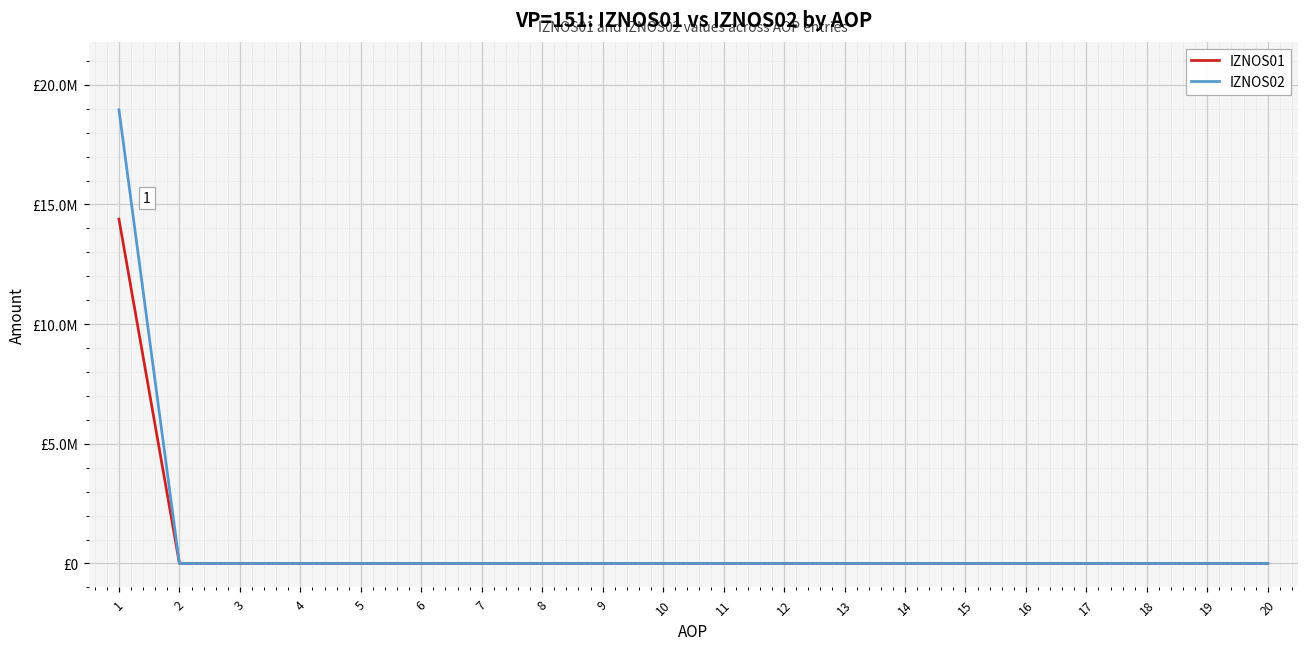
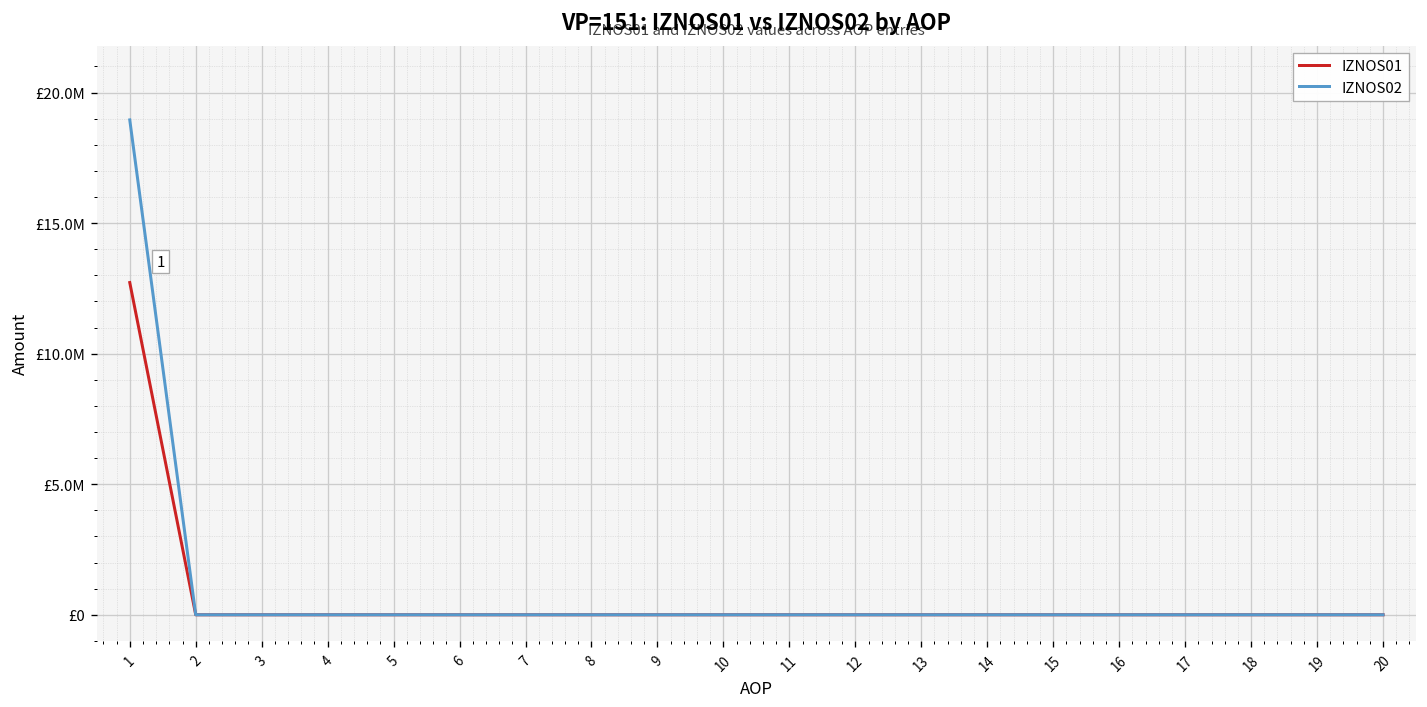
IZNOS01, 1: £14400000 -> £12700000
